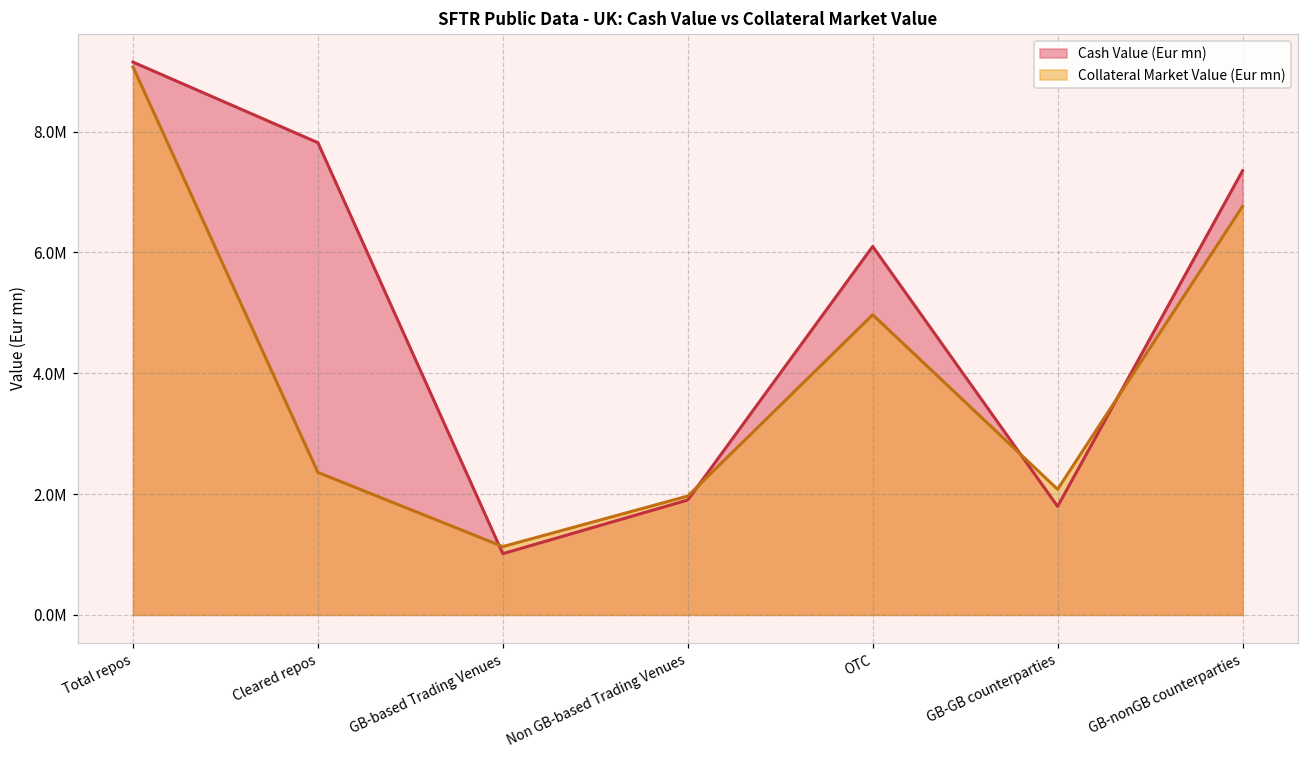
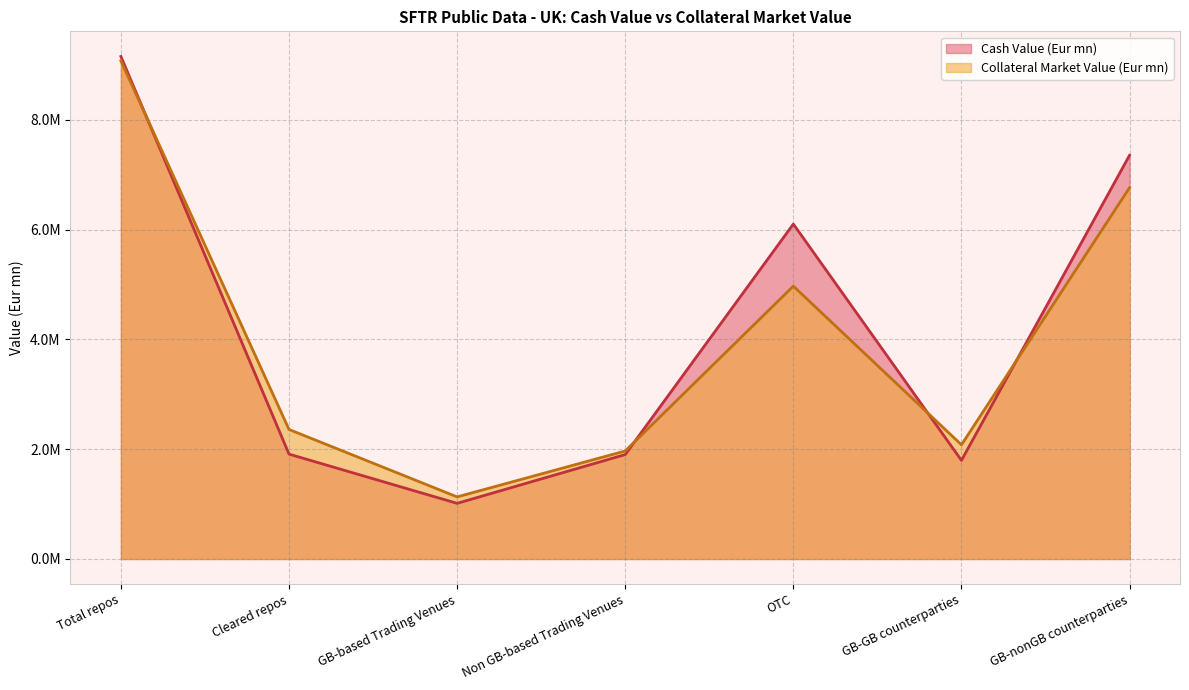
Cash Value (Eur mn), Cleared repos: 7800000 -> 1900000
